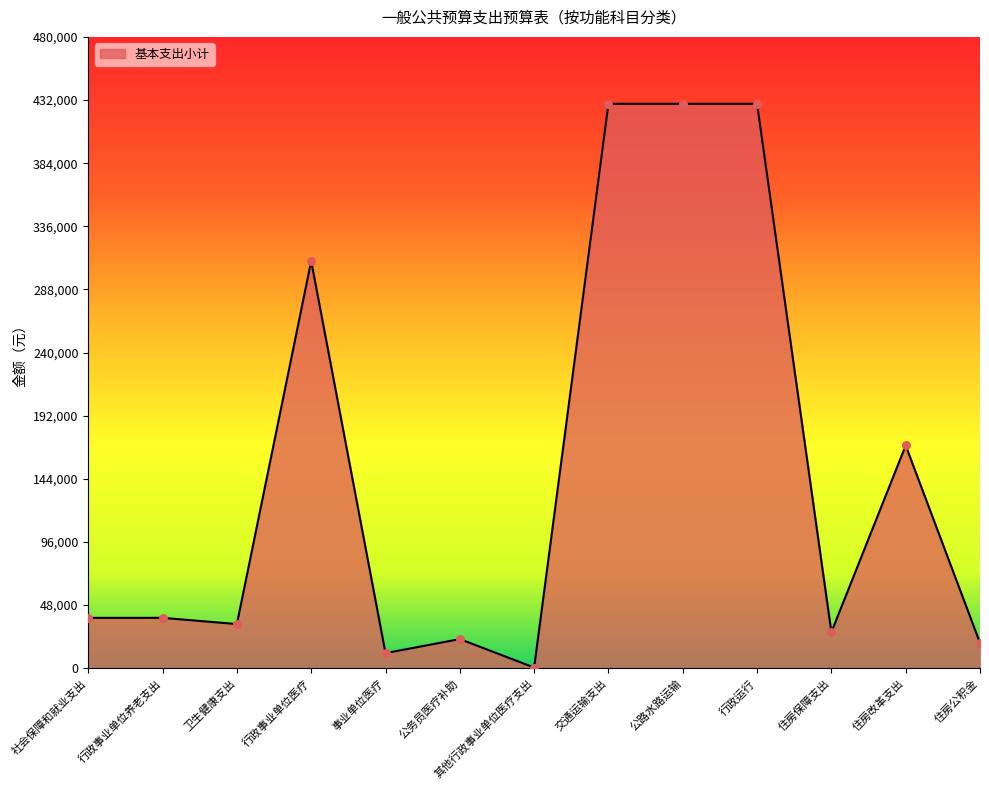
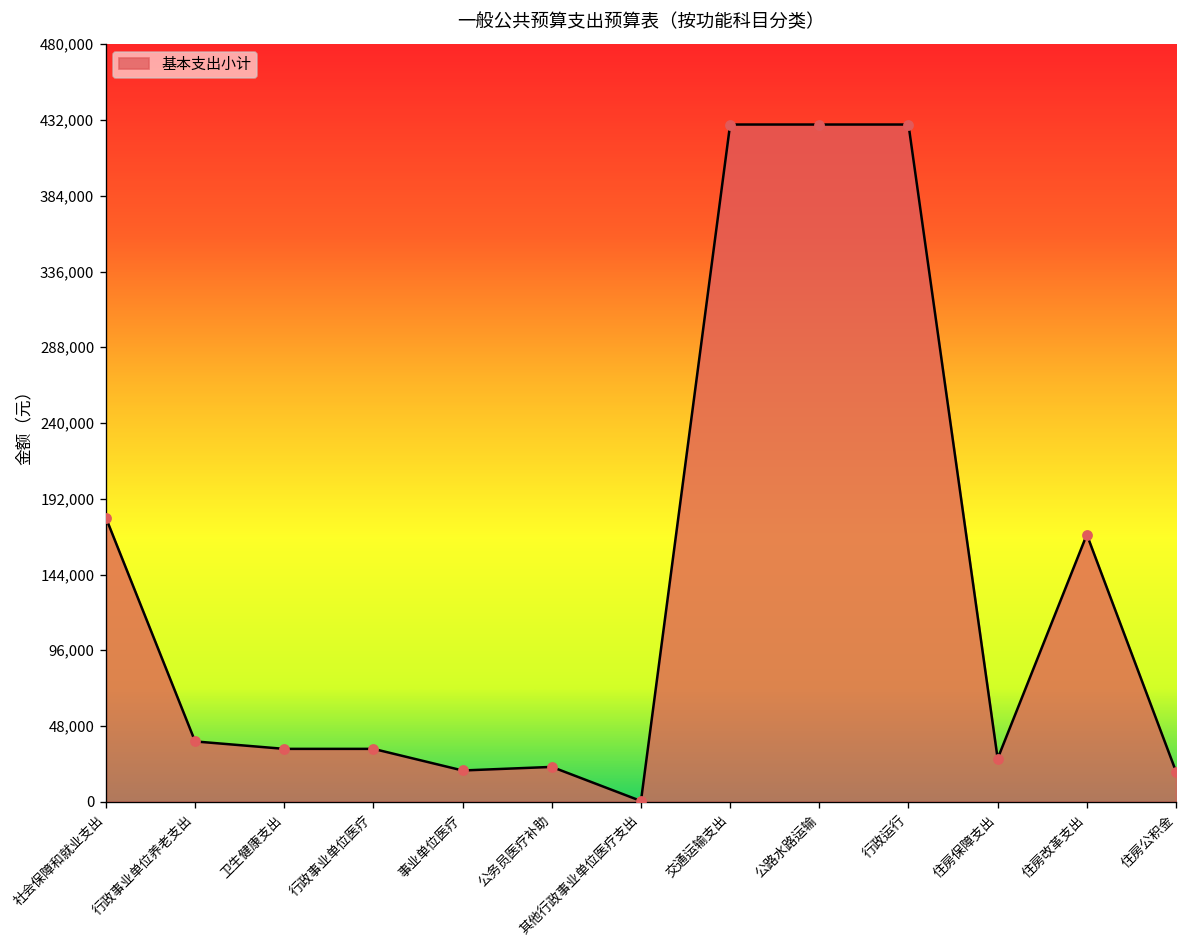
社会保障和就业支出: 38,000 -> 180,000
行政事业单位医疗: 310,000 -> 34,000
事业单位医疗: 11,000 -> 20,000
